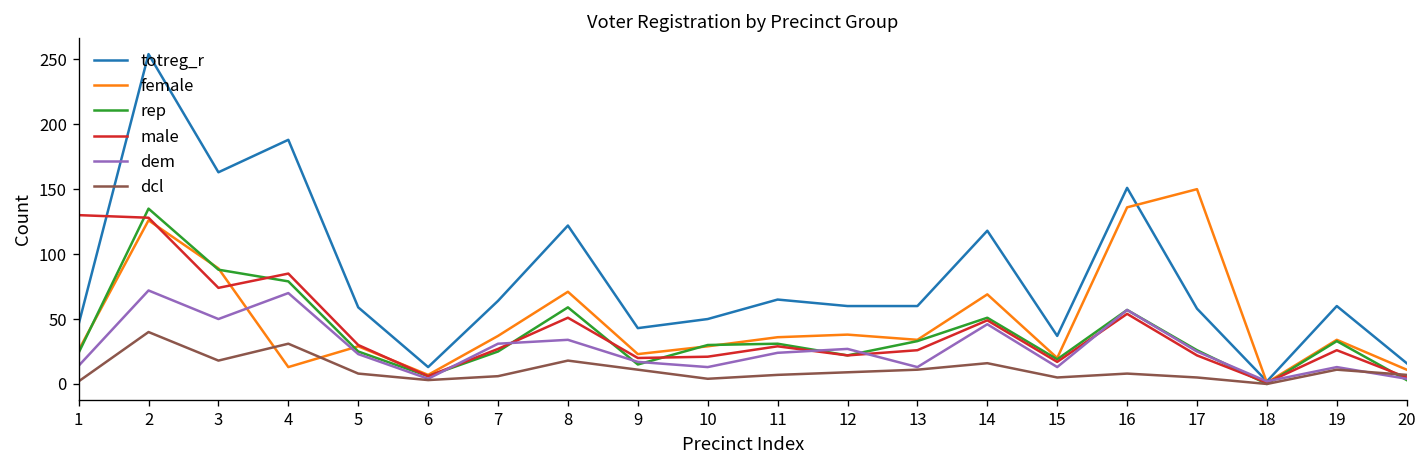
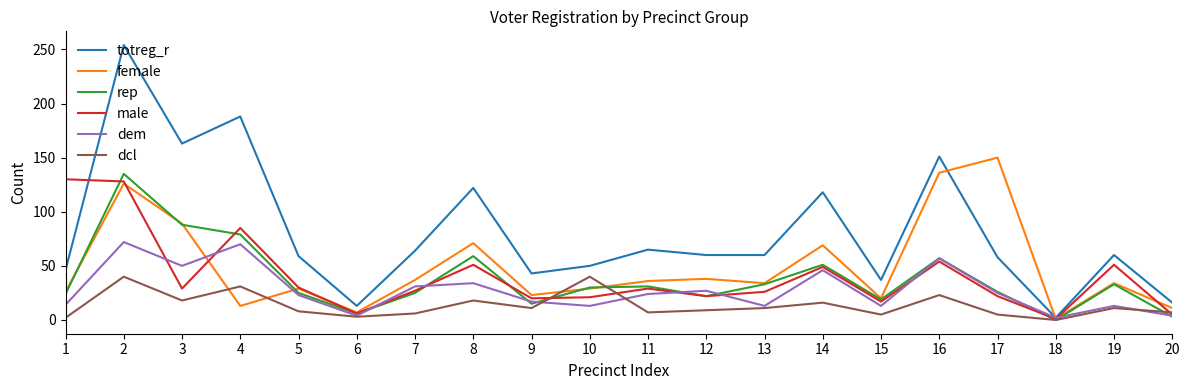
male, 3: 74 -> 29
dcl, 10: 4 -> 40
dcl, 16: 8 -> 23
male, 19: 26 -> 51
